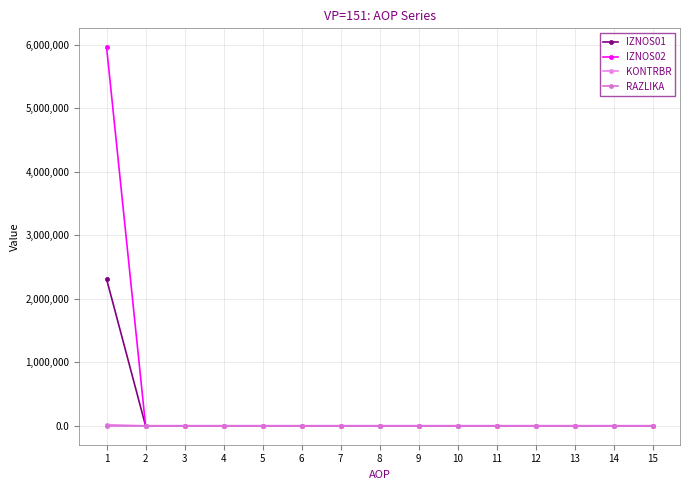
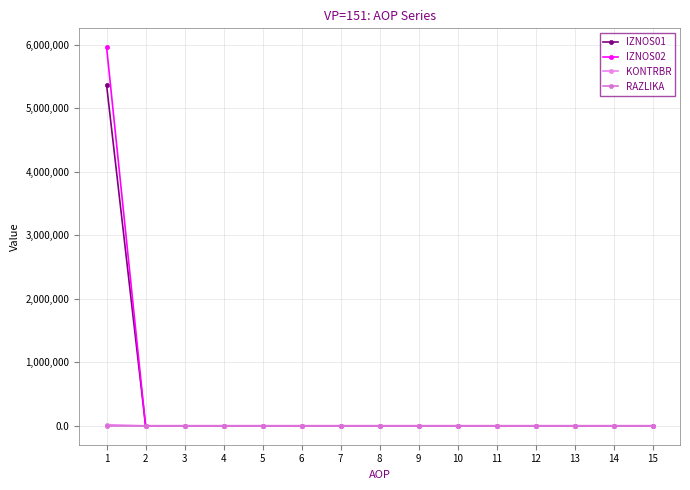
IZNOS01, 1: 2,300,000 -> 5,400,000
